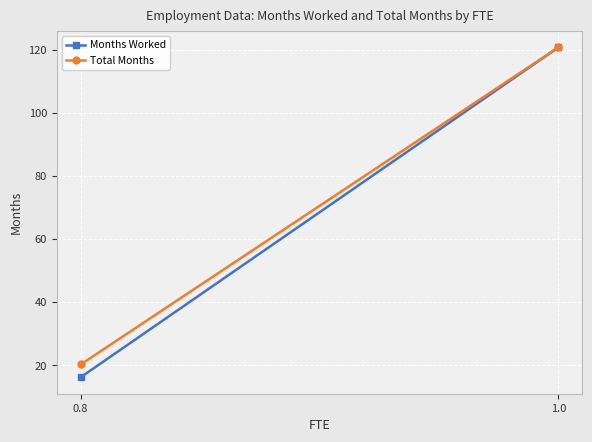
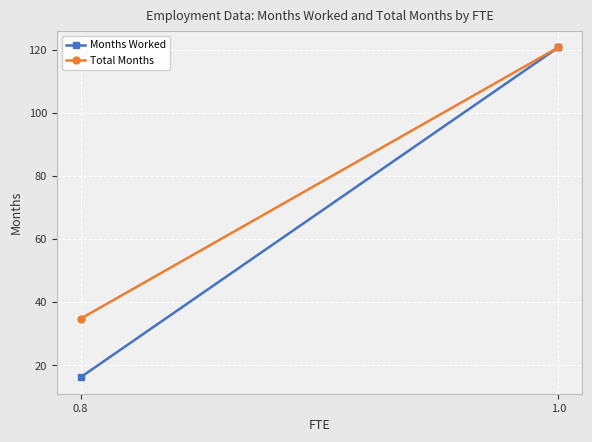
Total Months, 0.8: 20 -> 35
